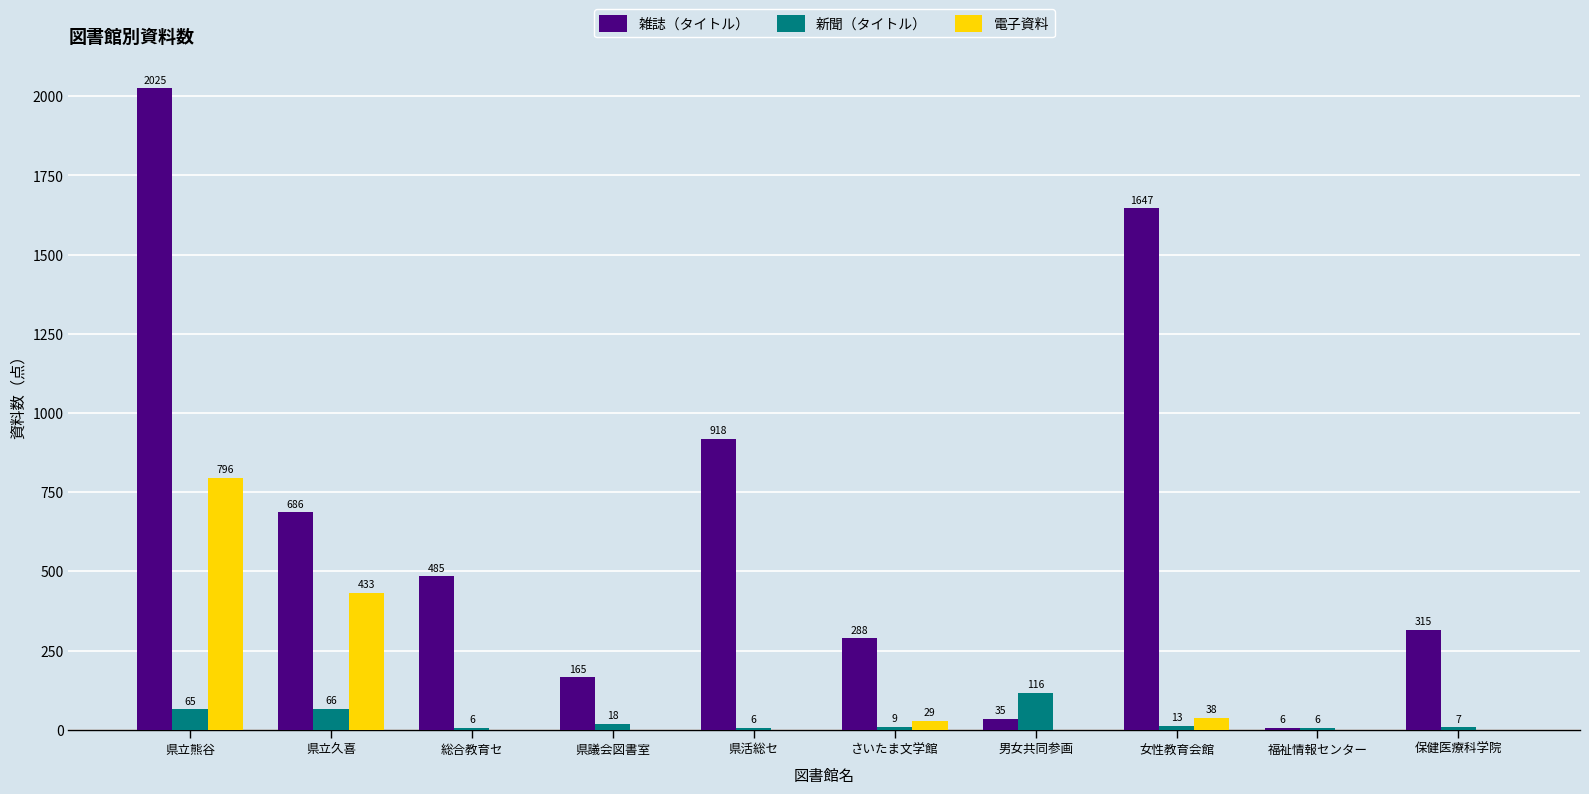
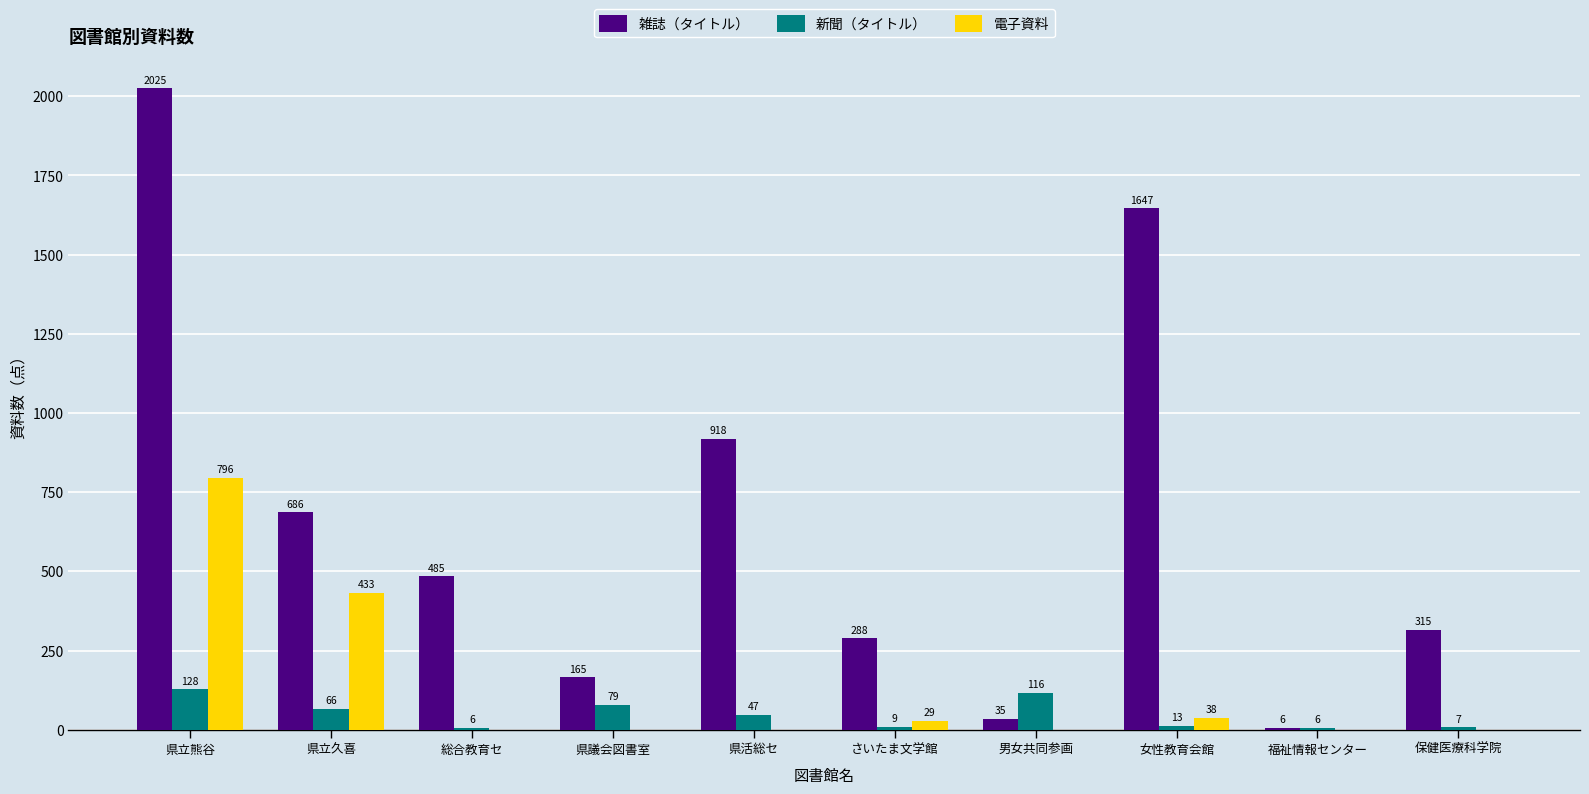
新聞（タイトル）, 県立熊谷: 65 -> 128
新聞（タイトル）, 県議会図書室: 18 -> 79
新聞（タイトル）, 県活総セ: 6 -> 47
